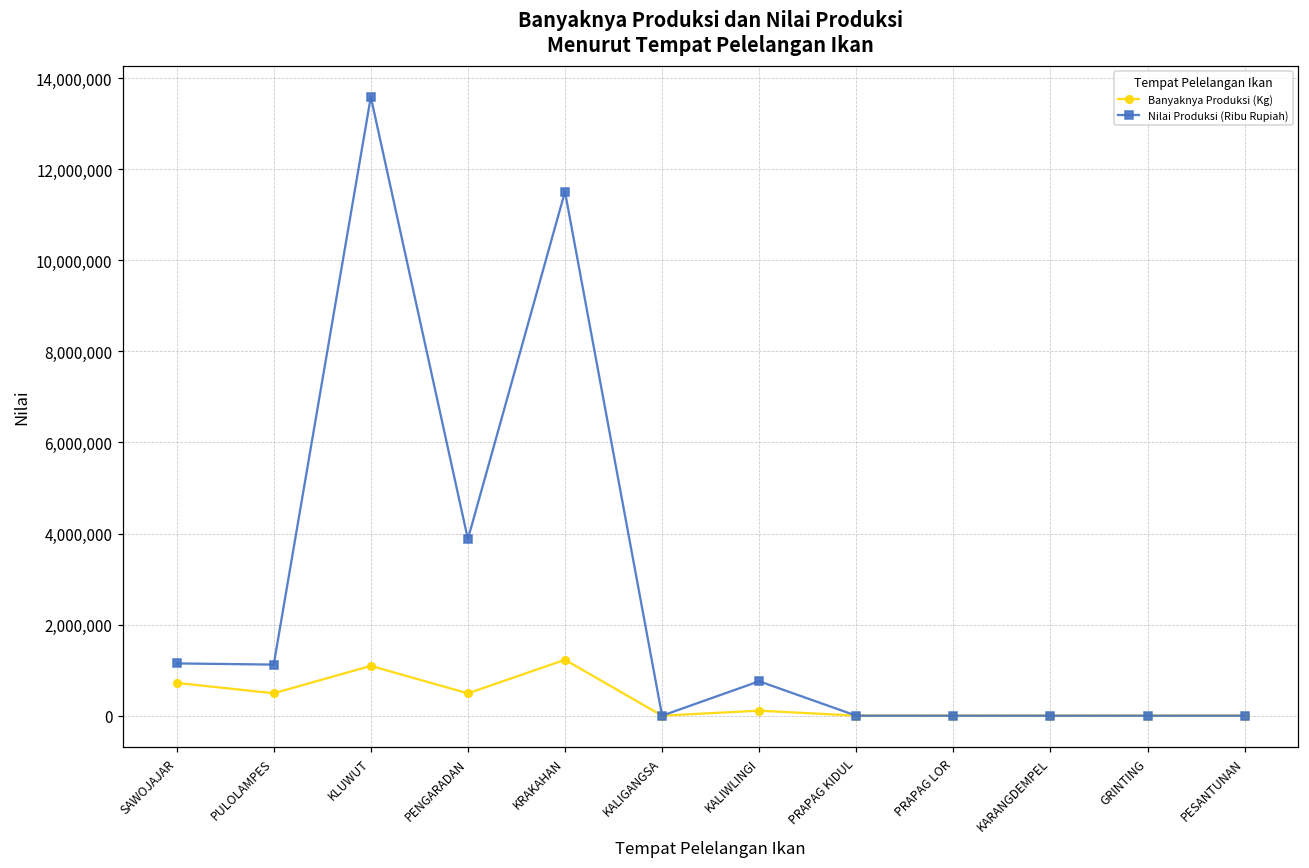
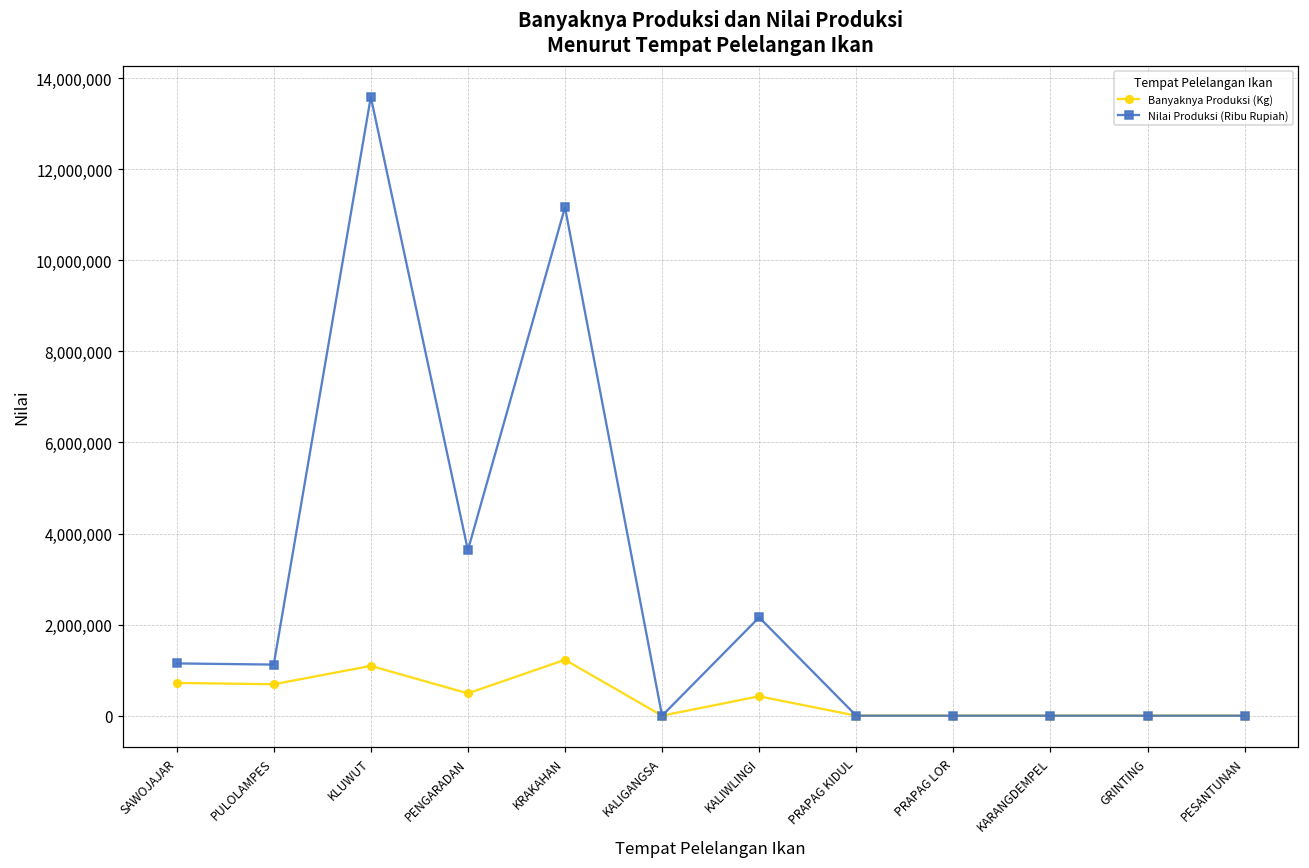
Banyaknya Produksi (Kg), PULOLAMPES: 500,000 -> 700,000
Nilai Produksi (Ribu Rupiah), PENGARADAN: 3,900,000 -> 3,600,000
Nilai Produksi (Ribu Rupiah), KRAKAHAN: 11,500,000 -> 11,200,000
Banyaknya Produksi (Kg), KALIWLINGI: 100,000 -> 400,000
Nilai Produksi (Ribu Rupiah), KALIWLINGI: 800,000 -> 2,200,000
